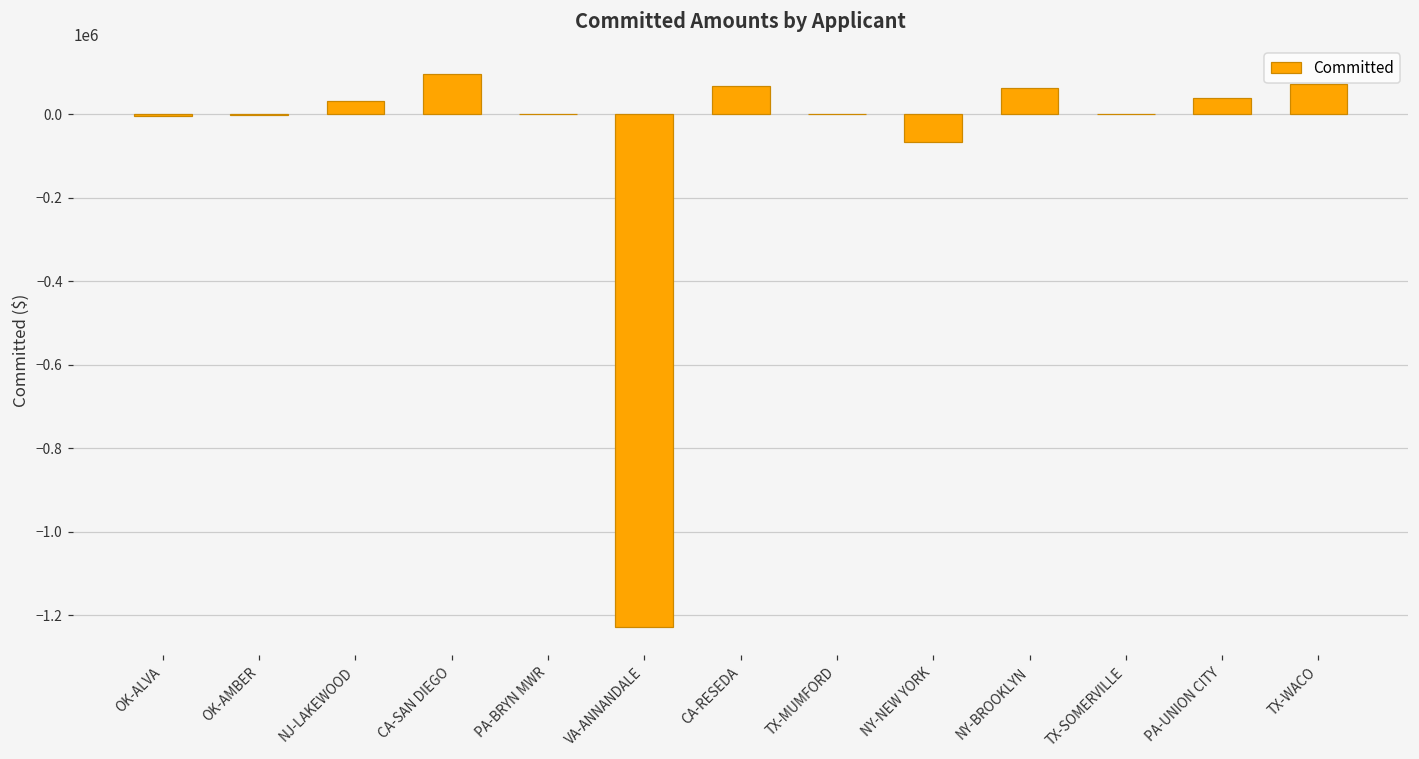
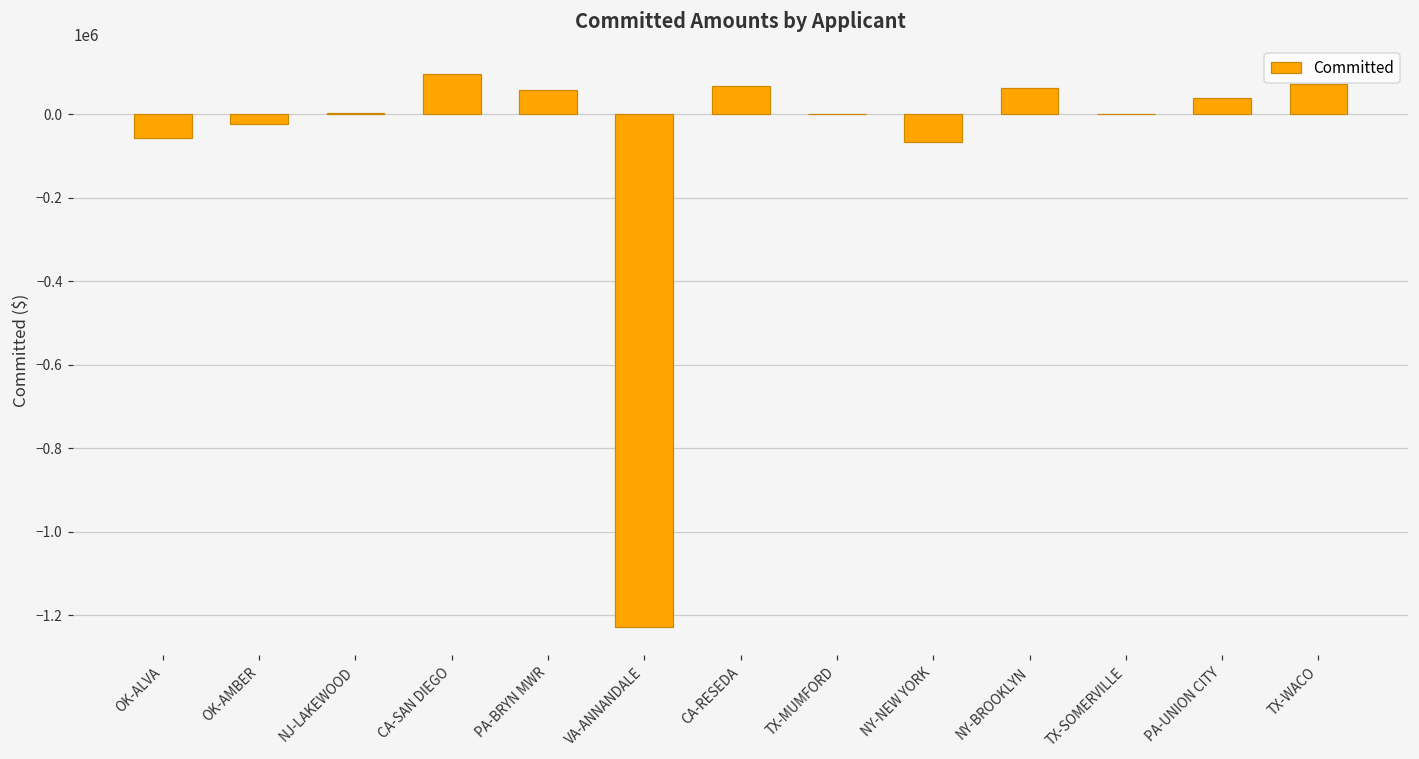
OK-ALVA: 0 -> -60000
OK-AMBER: 0 -> -20000
NJ-LAKEWOOD: 30000 -> 0
PA-BRYN MWR: 0 -> 60000
